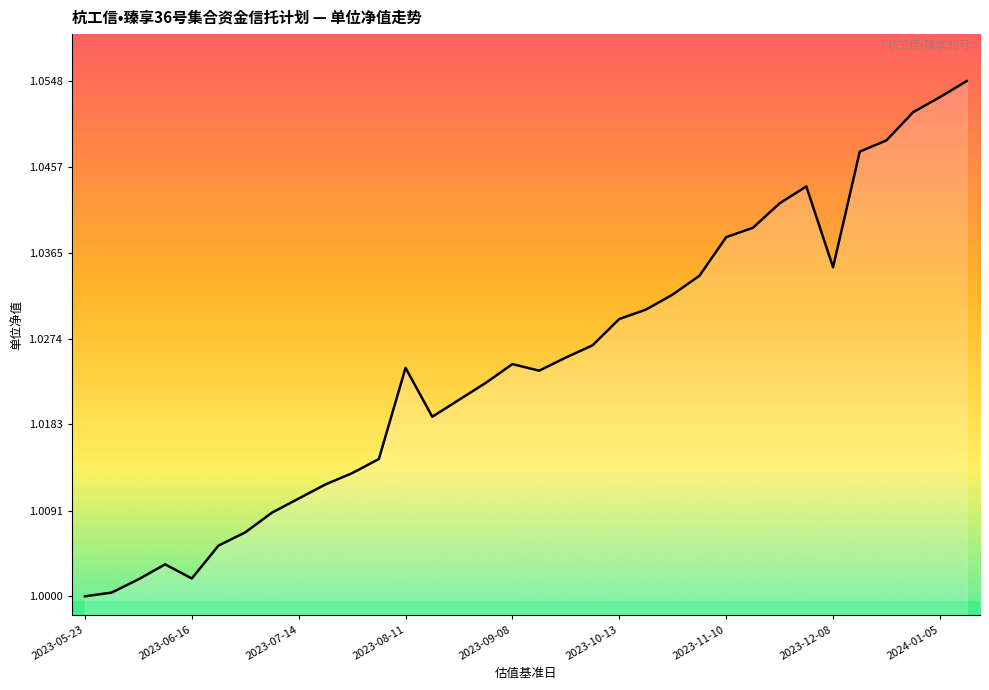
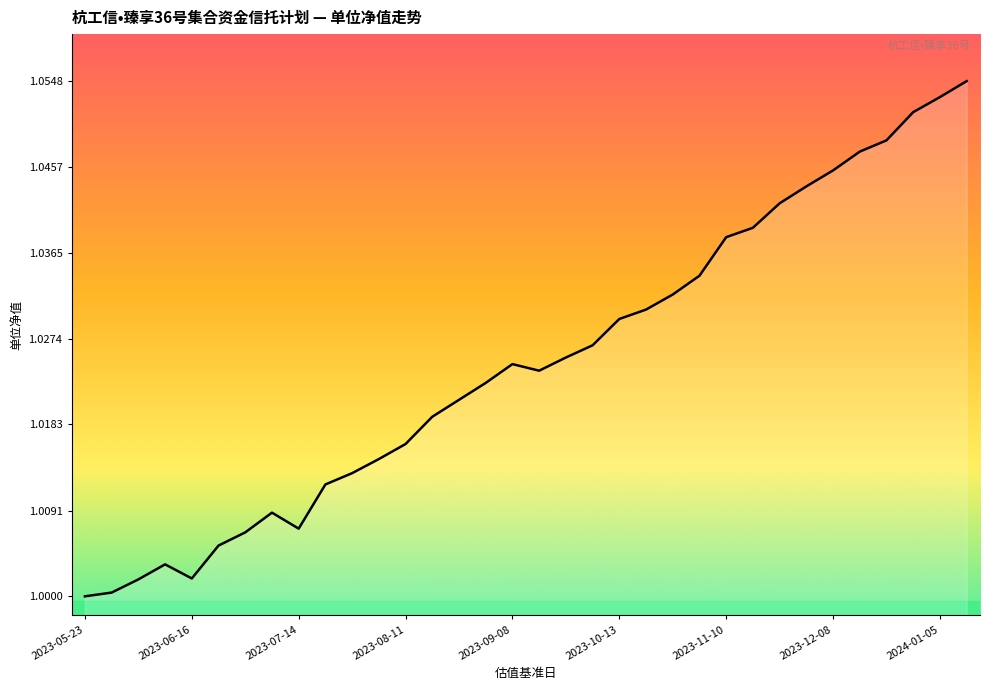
2023-07-14: 1.010 -> 1.007
2023-08-11: 1.024 -> 1.016
2023-12-08: 1.035 -> 1.045
